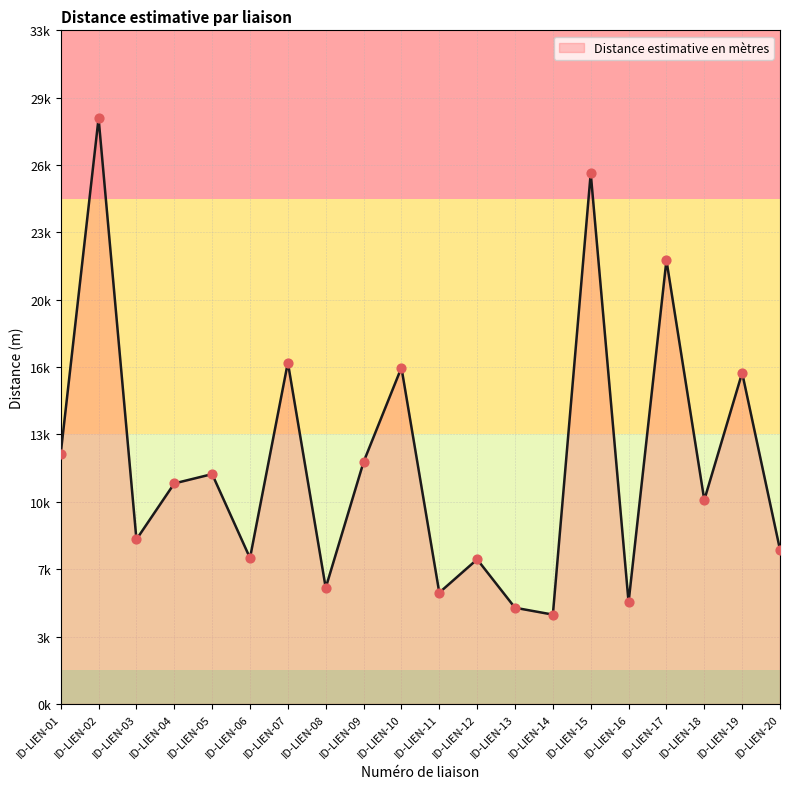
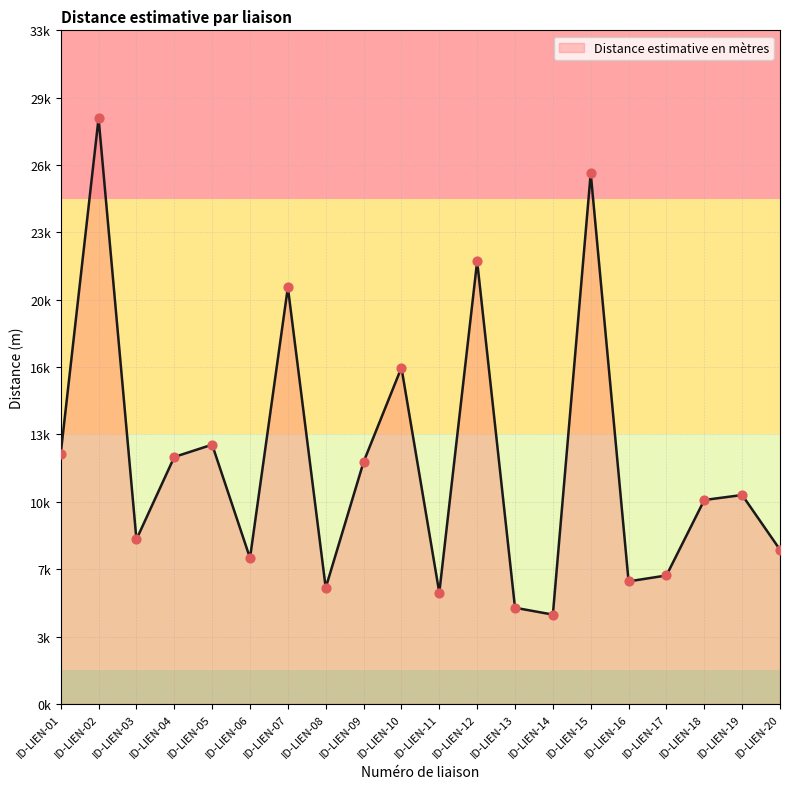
ID-LIEN-04: 10700 -> 12000
ID-LIEN-05: 11200 -> 12600
ID-LIEN-07: 16600 -> 20300
ID-LIEN-12: 7000 -> 21500
ID-LIEN-16: 4900 -> 6000
ID-LIEN-17: 21600 -> 6200
ID-LIEN-19: 16100 -> 10200
